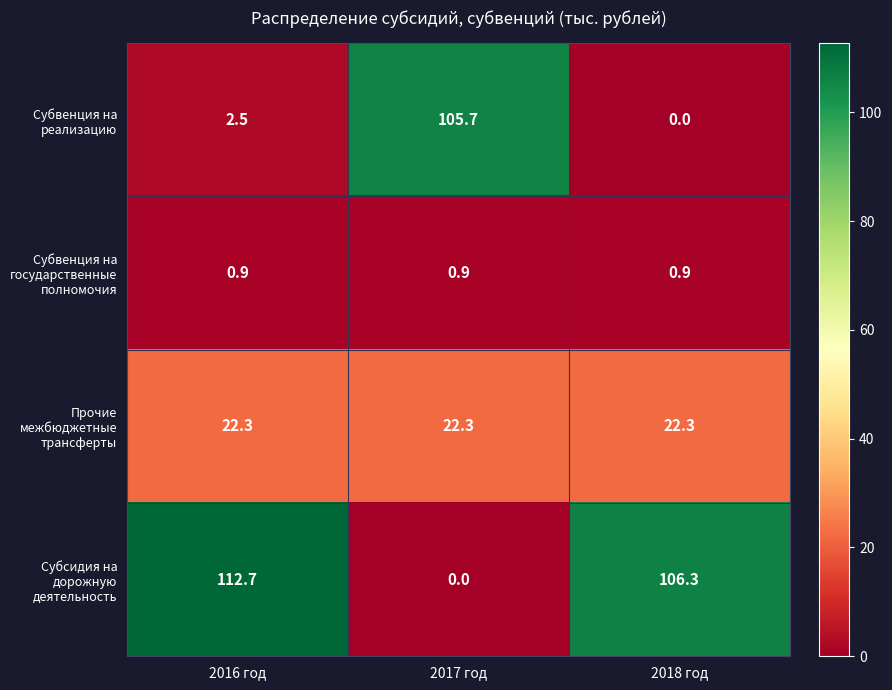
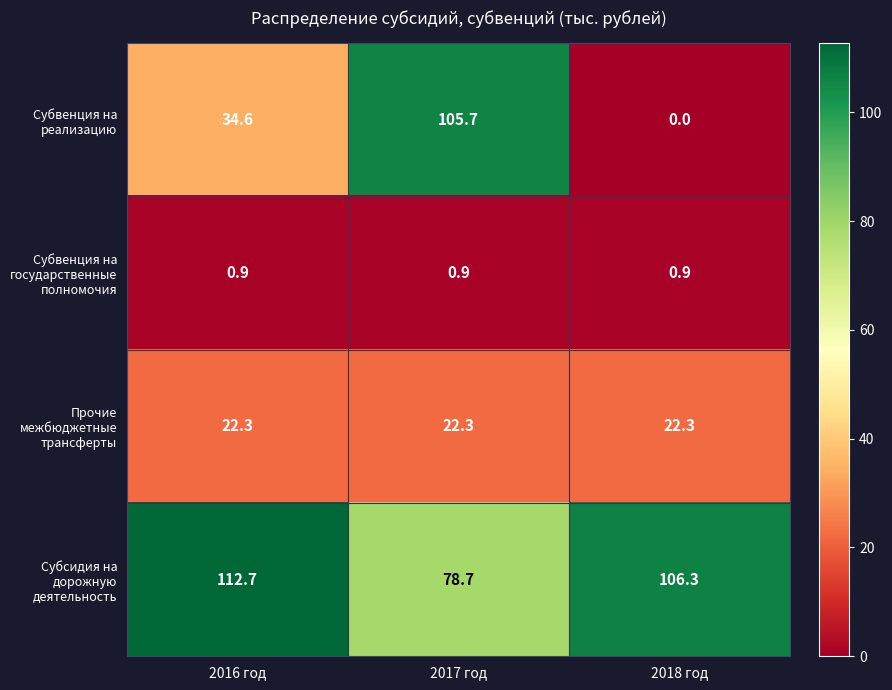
Субвенция на реализацию, 2016 год: 2.5 -> 34.6
Субсидия на дорожную деятельность, 2017 год: 0.0 -> 78.7
